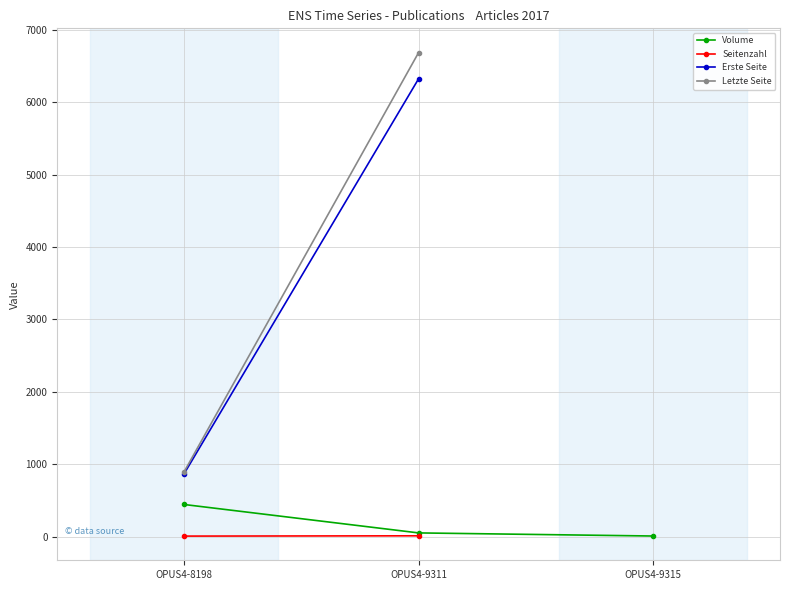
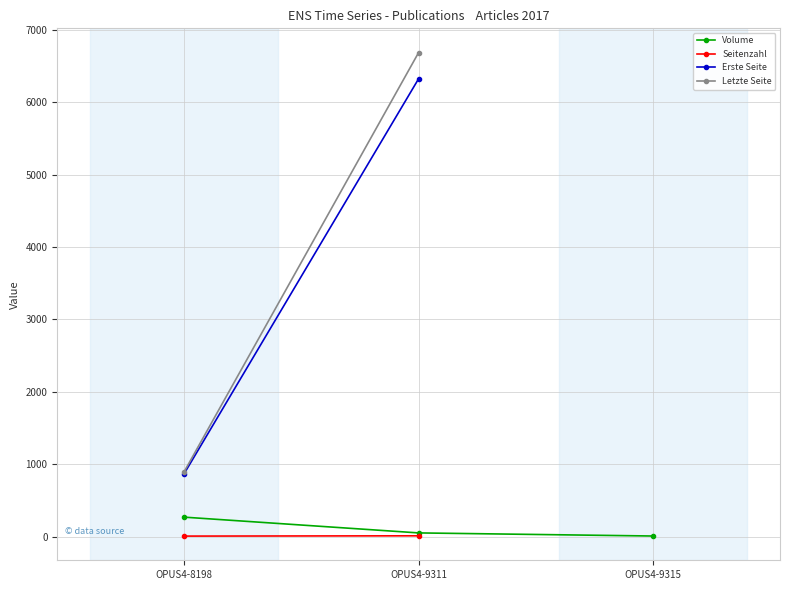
Volume, OPUS4-8198: 400 -> 300
